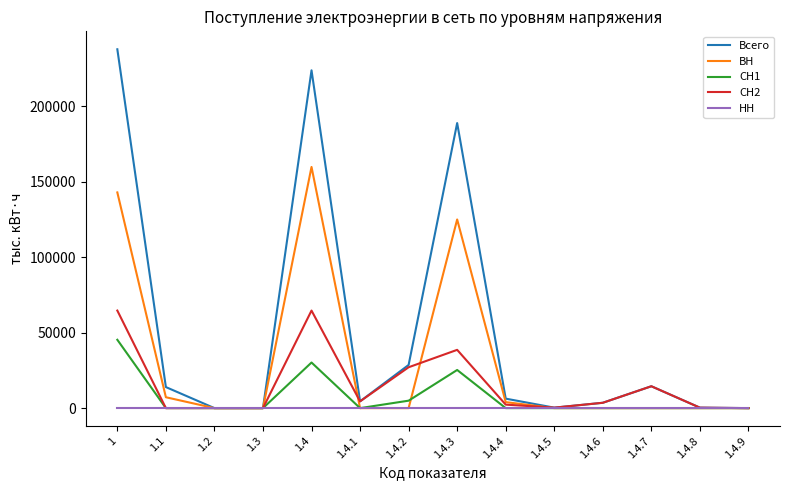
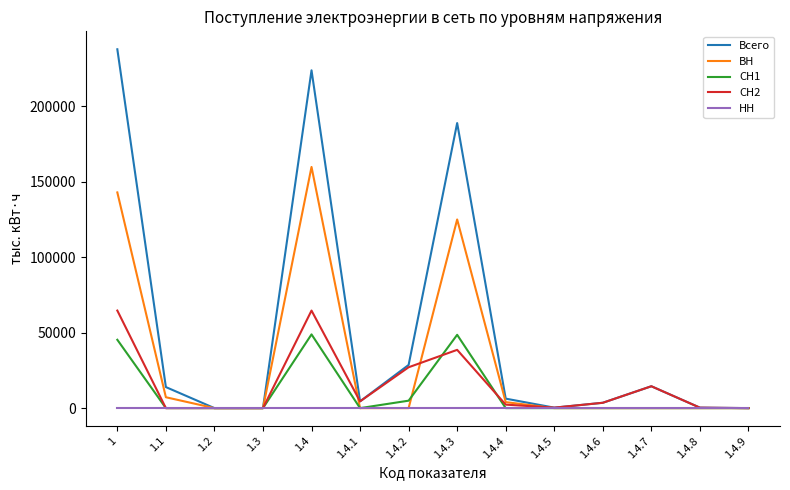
СН1, 1.4: 30000 -> 49000
СН1, 1.4.3: 25000 -> 49000
